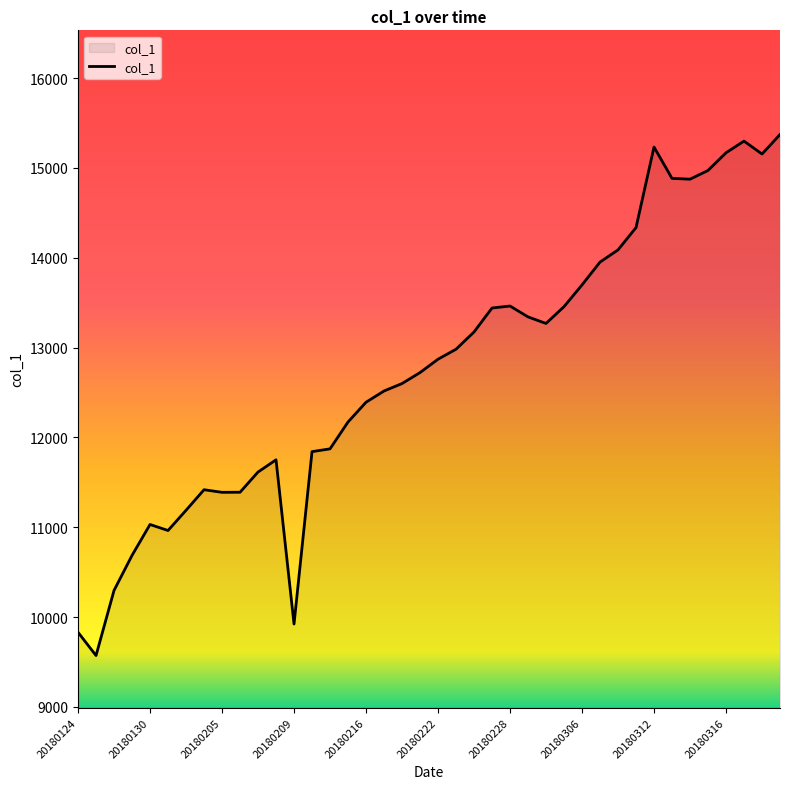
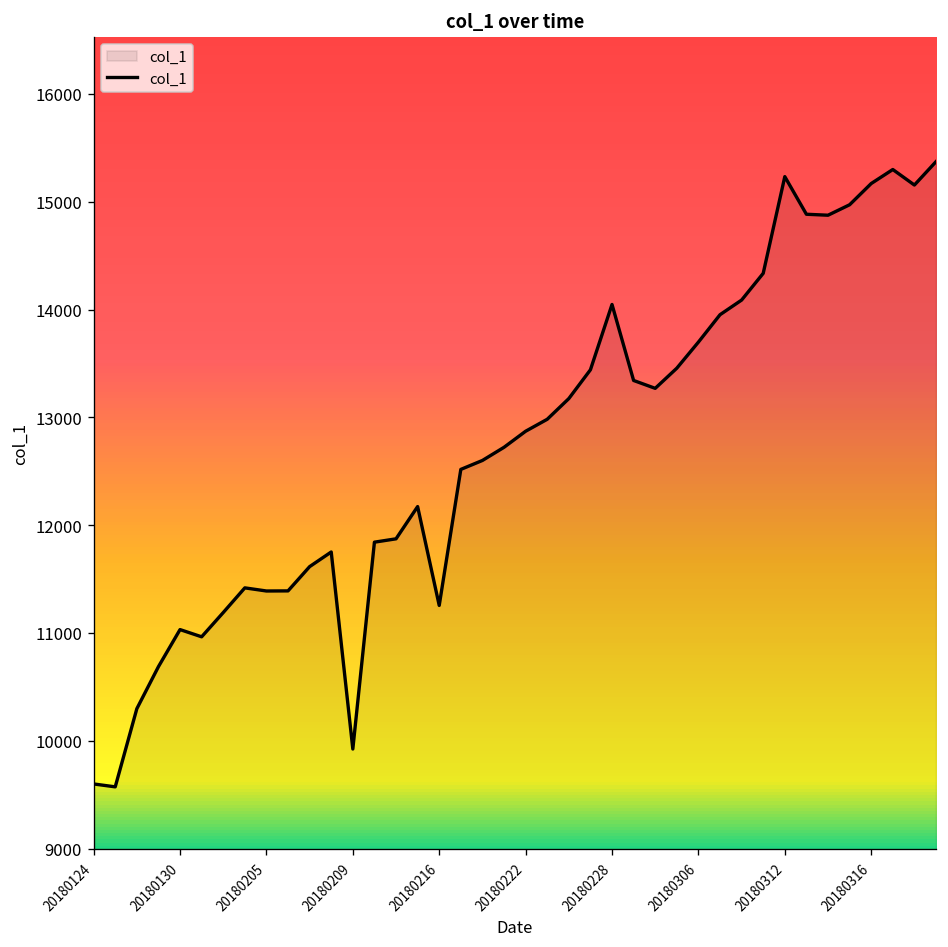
20180124: 9800 -> 9600
20180216: 12400 -> 11300
20180228: 13500 -> 14000
